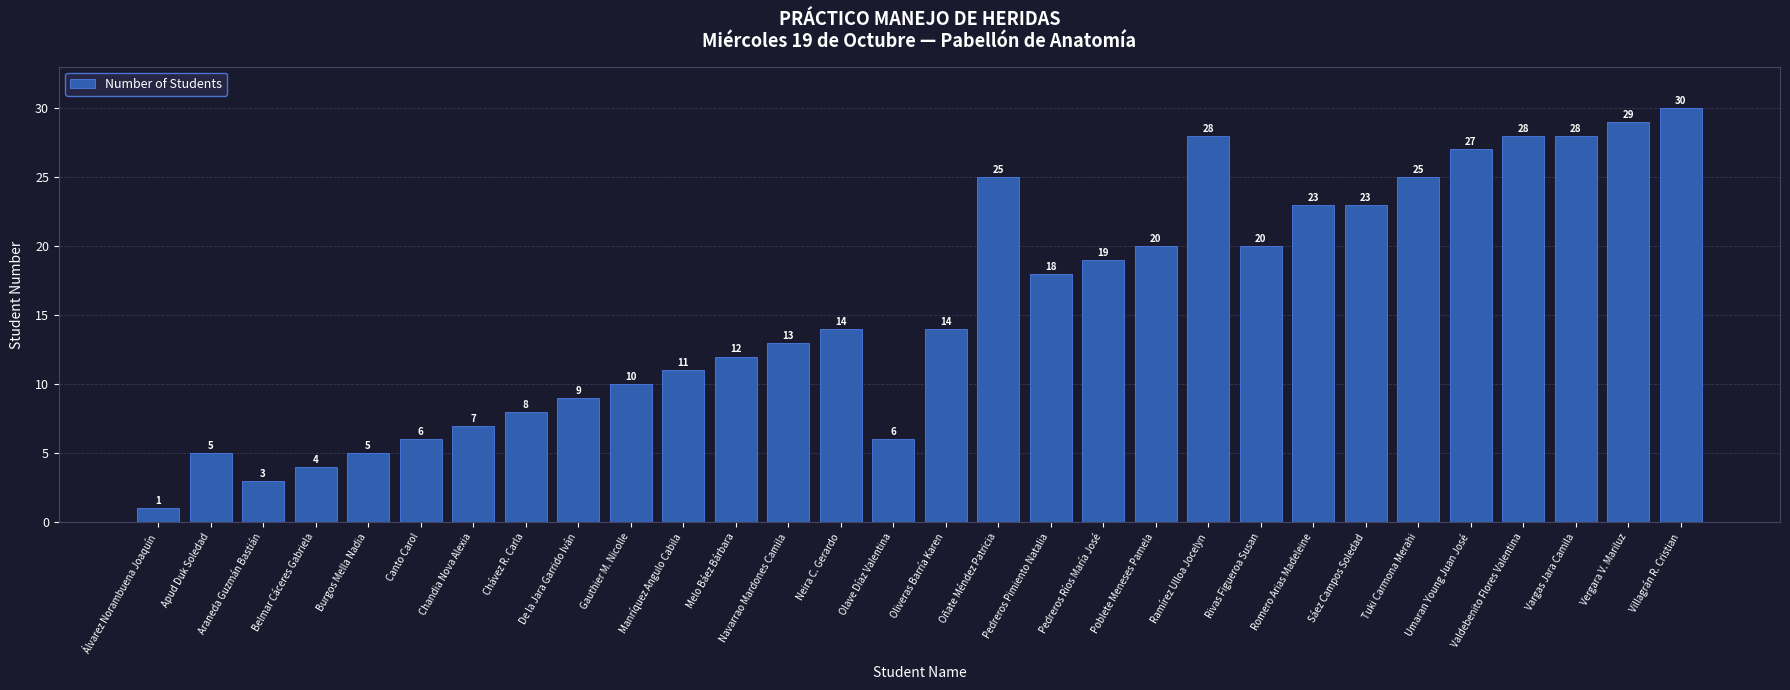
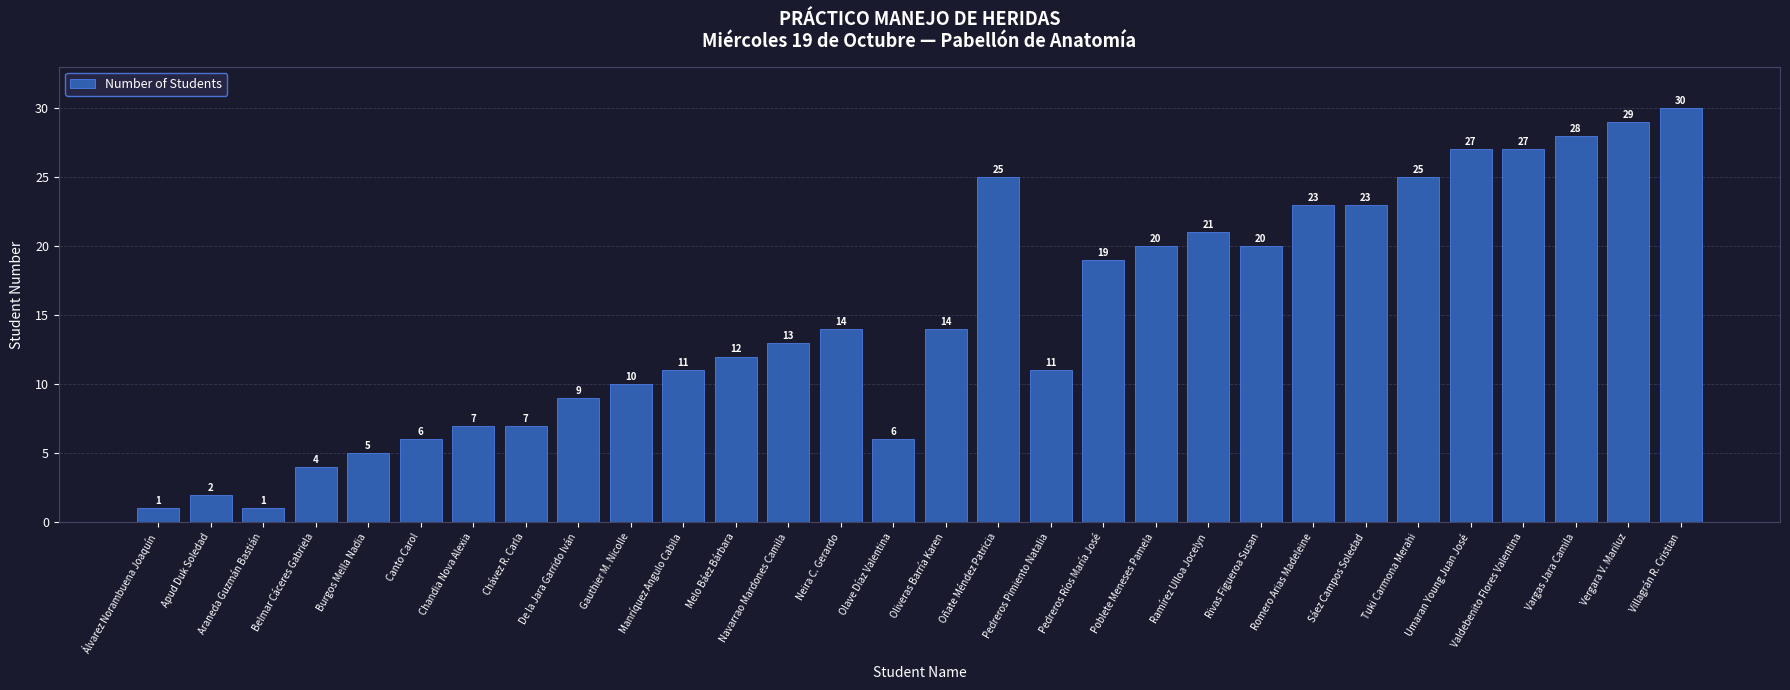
Apud Duk Soledad: 5 -> 2
Araneda Guzmán Bastián: 3 -> 1
Chávez R. Carla: 8 -> 7
Pedreros Pimiento Natalia: 18 -> 11
Ramírez Ulloa Jocelyn: 28 -> 21
Valdebenito Flores Valentina: 28 -> 27
